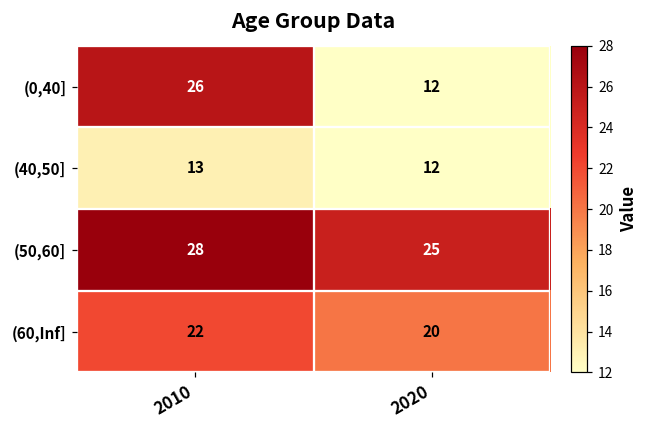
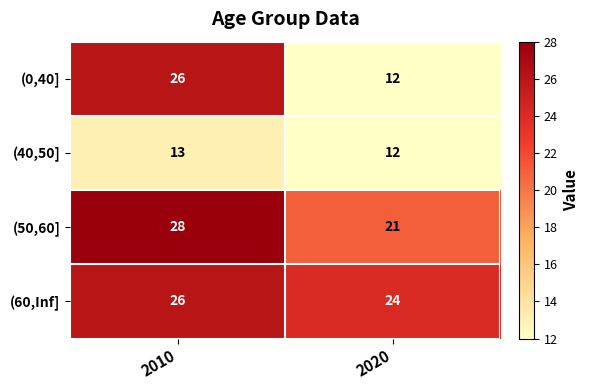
(50,60], 2020: 25 -> 21
(60,Inf], 2010: 22 -> 26
(60,Inf], 2020: 20 -> 24
